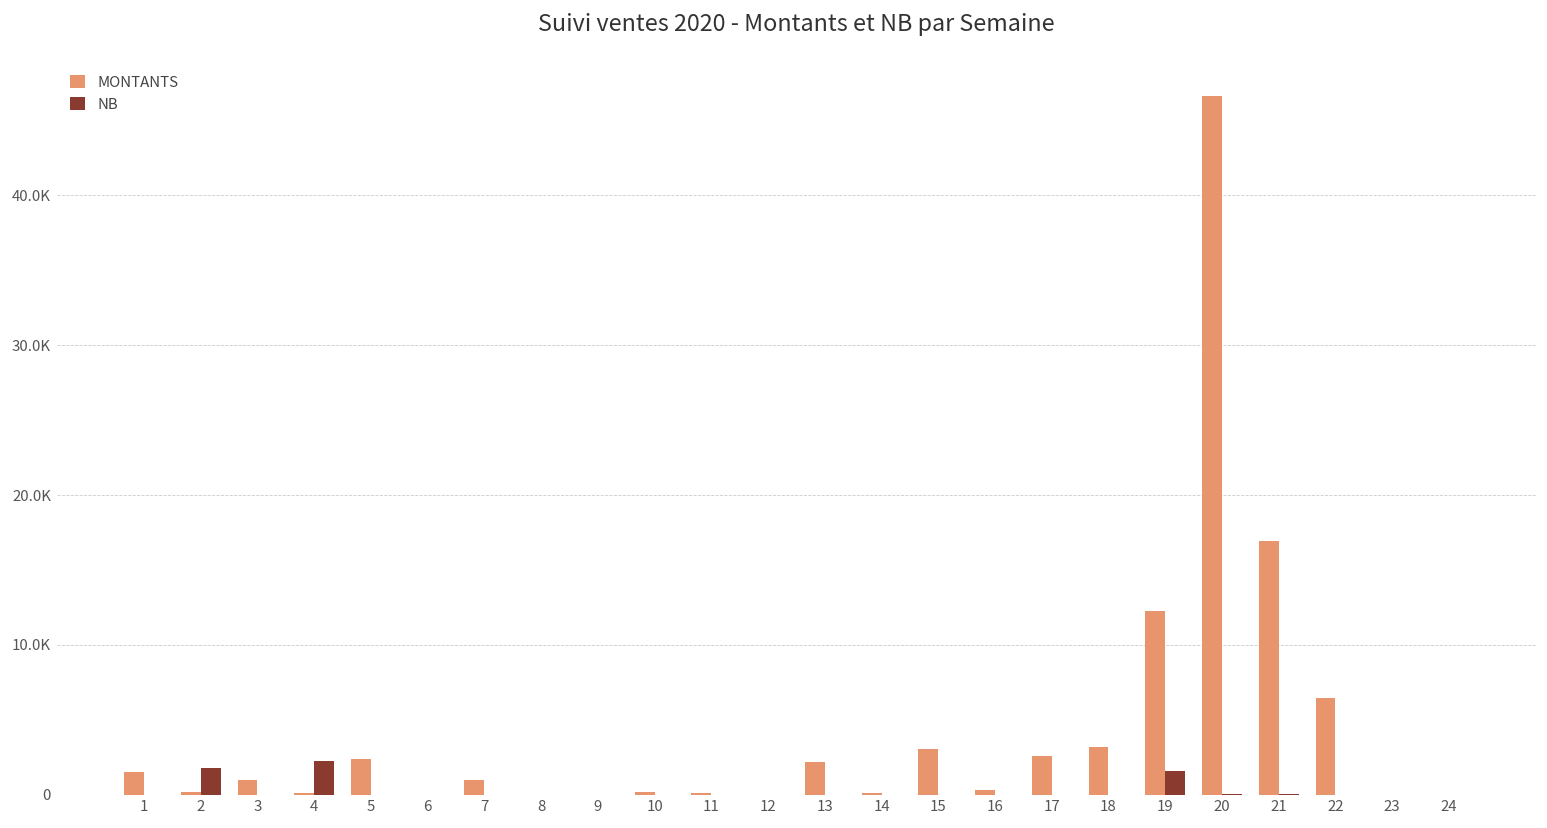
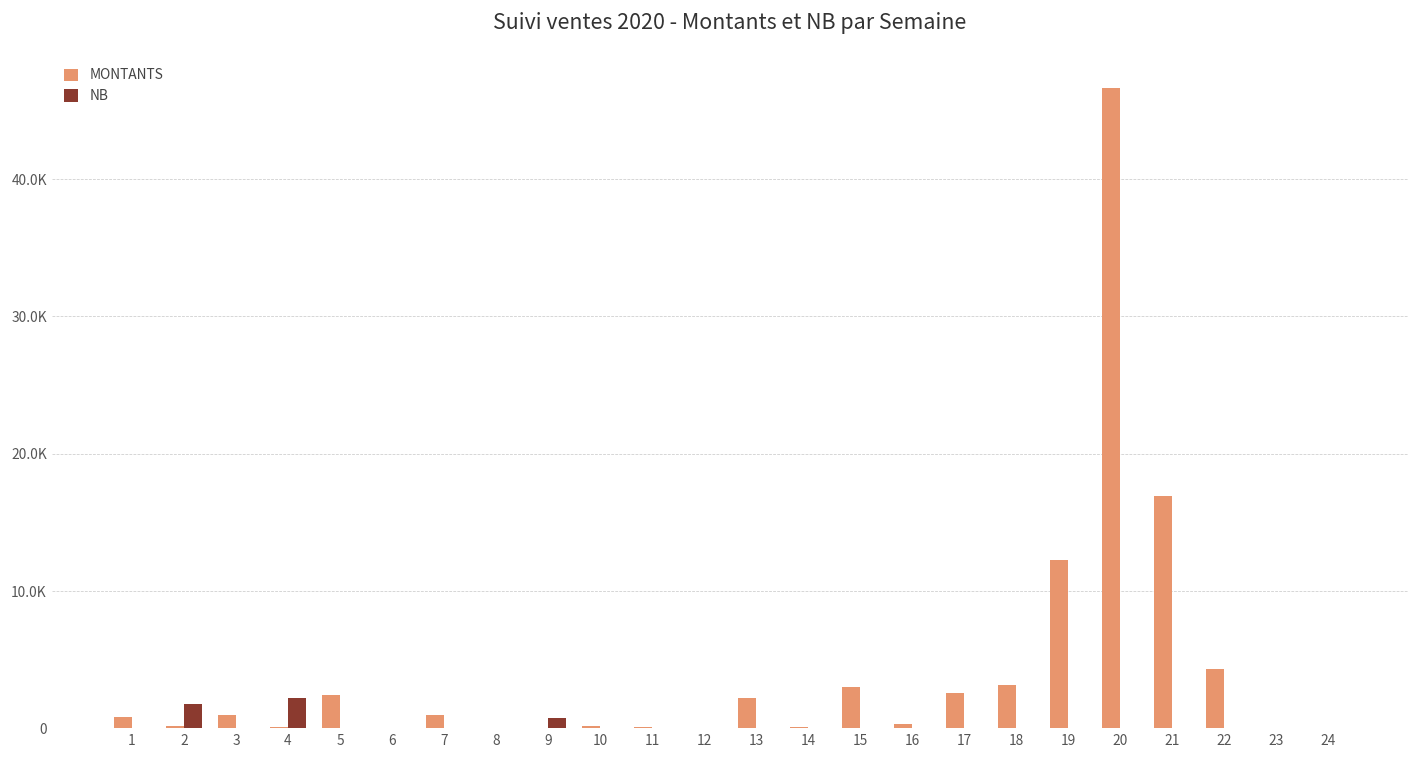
MONTANTS, 1: 1500 -> 800
NB, 9: 0 -> 800
NB, 19: 1600 -> 0
MONTANTS, 22: 6400 -> 4400
